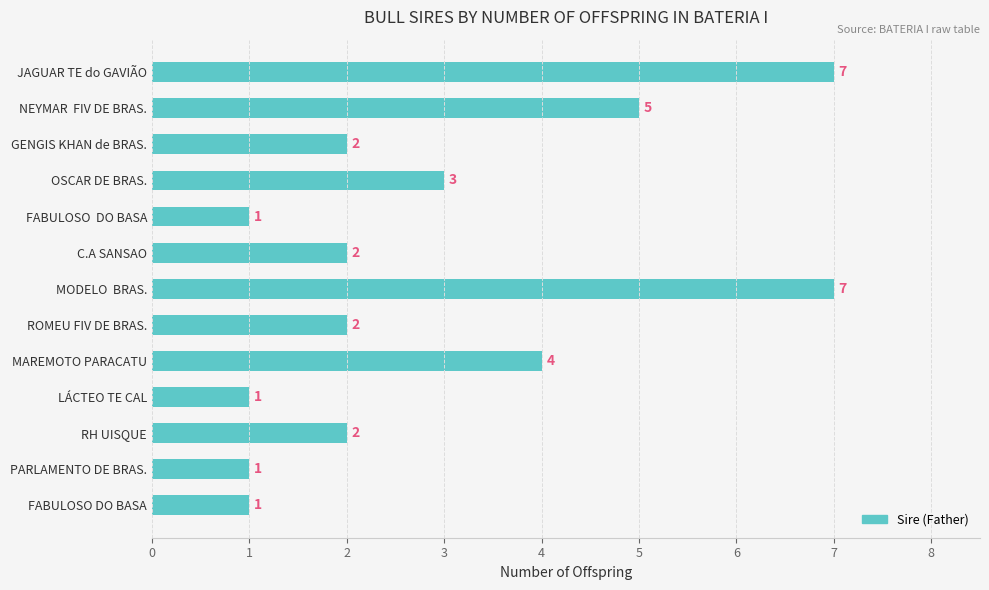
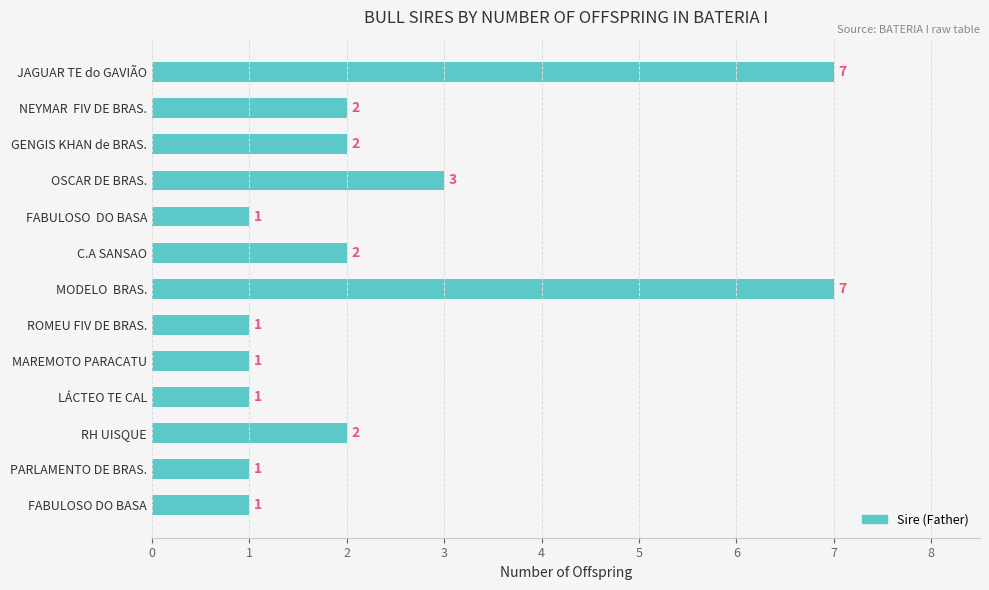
NEYMAR FIV DE BRAS.: 5 -> 2
ROMEU FIV DE BRAS.: 2 -> 1
MAREMOTO PARACATU: 4 -> 1
